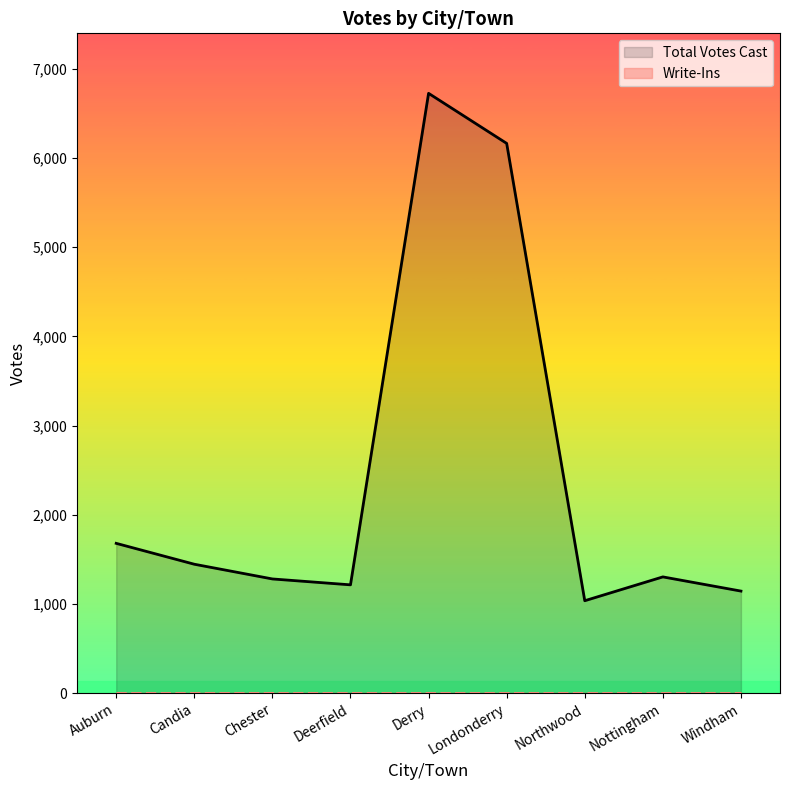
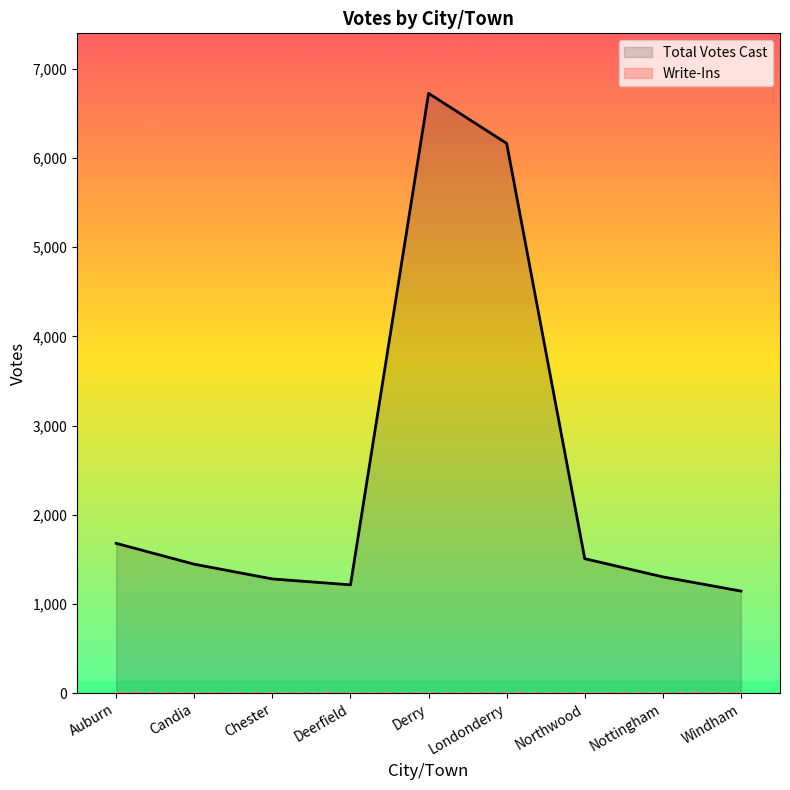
Total Votes Cast, Northwood: 1,000 -> 1,500
